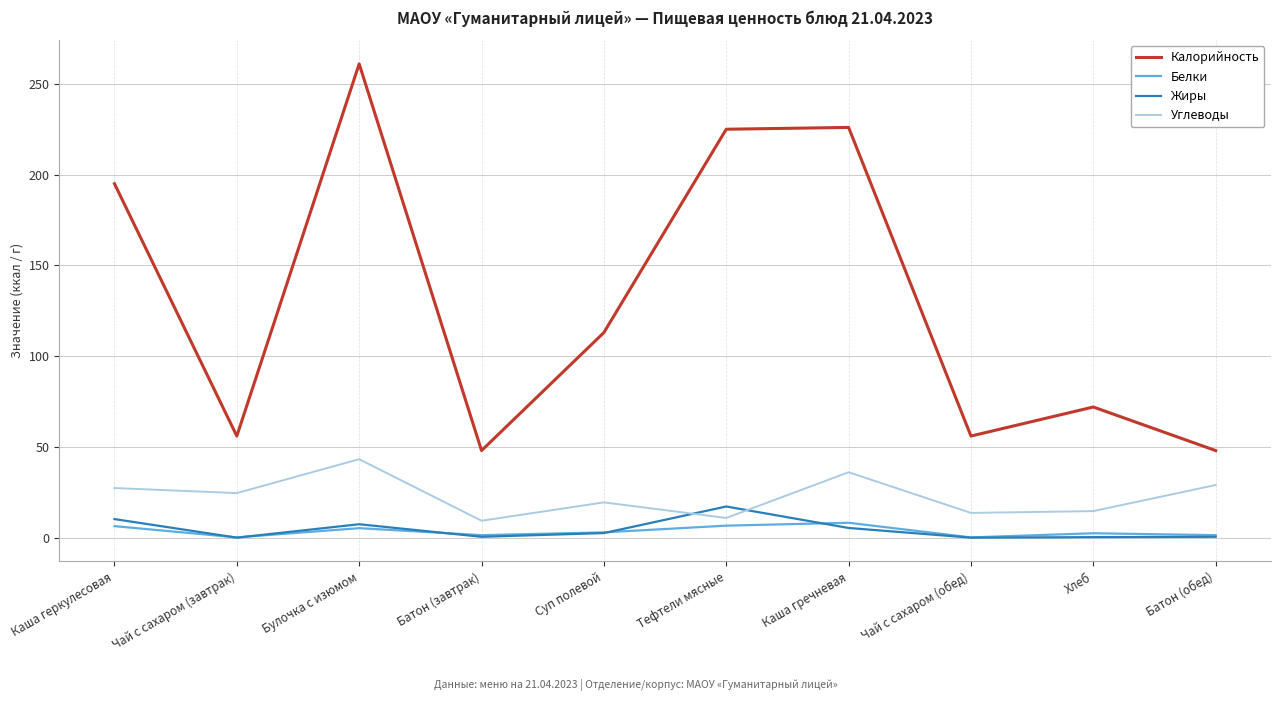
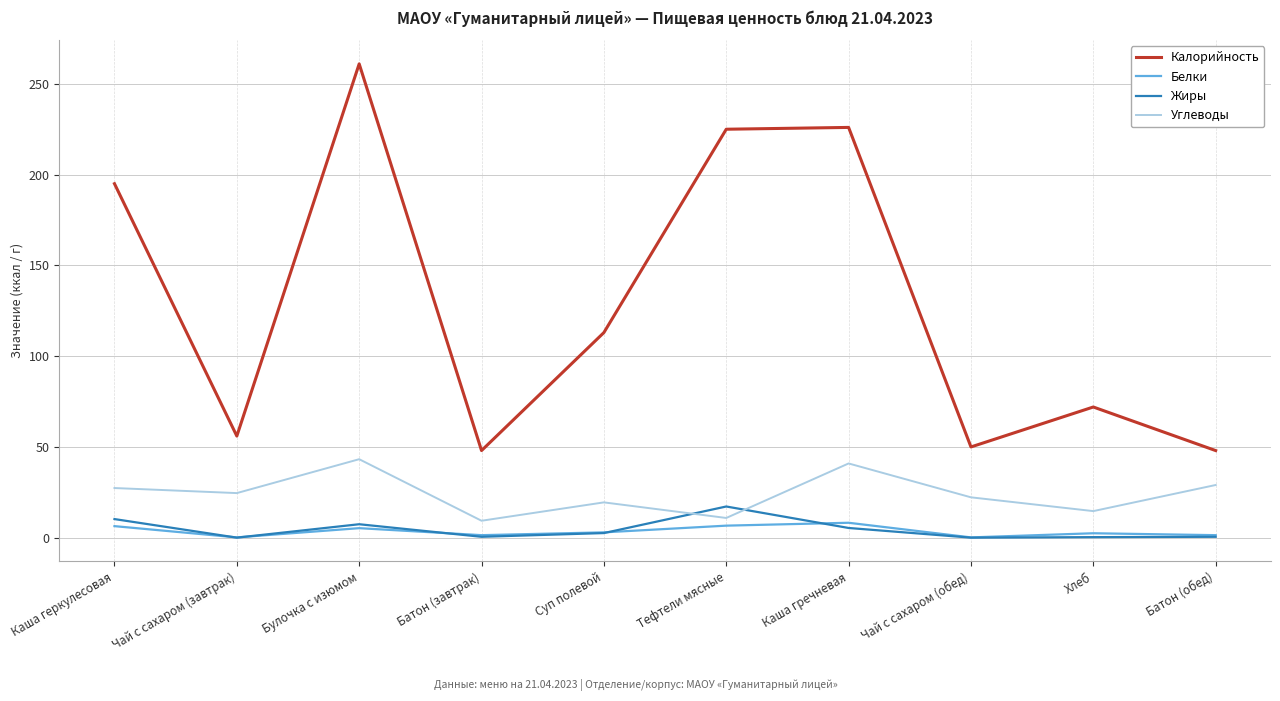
Углеводы, Каша гречневая: 36 -> 41
Калорийность, Чай с сахаром (обед): 56 -> 50
Углеводы, Чай с сахаром (обед): 14 -> 22
